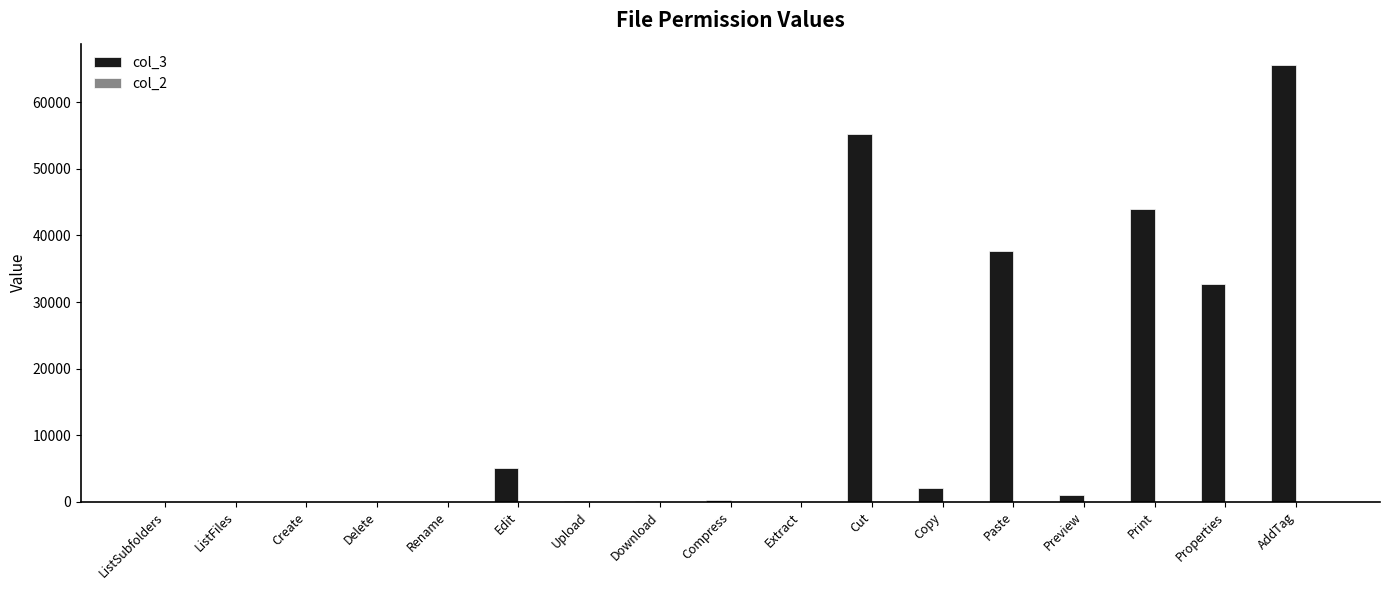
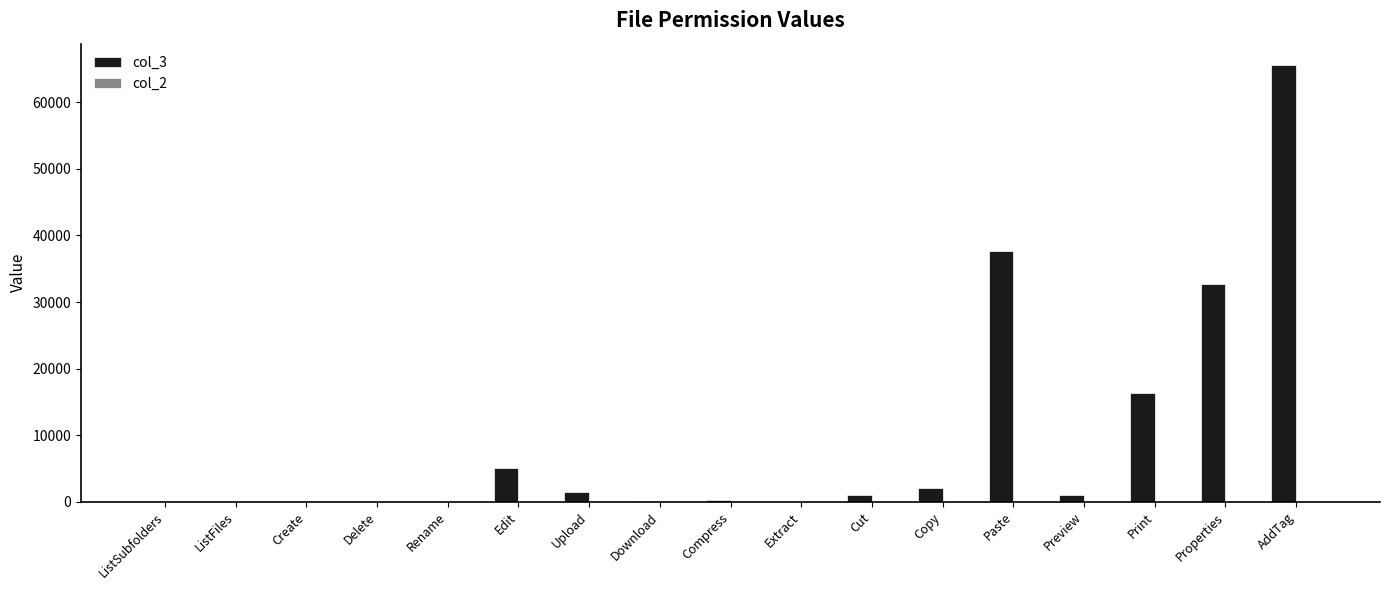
col_3, Upload: 0 -> 1000
col_3, Cut: 55000 -> 1000
col_3, Print: 44000 -> 16000
